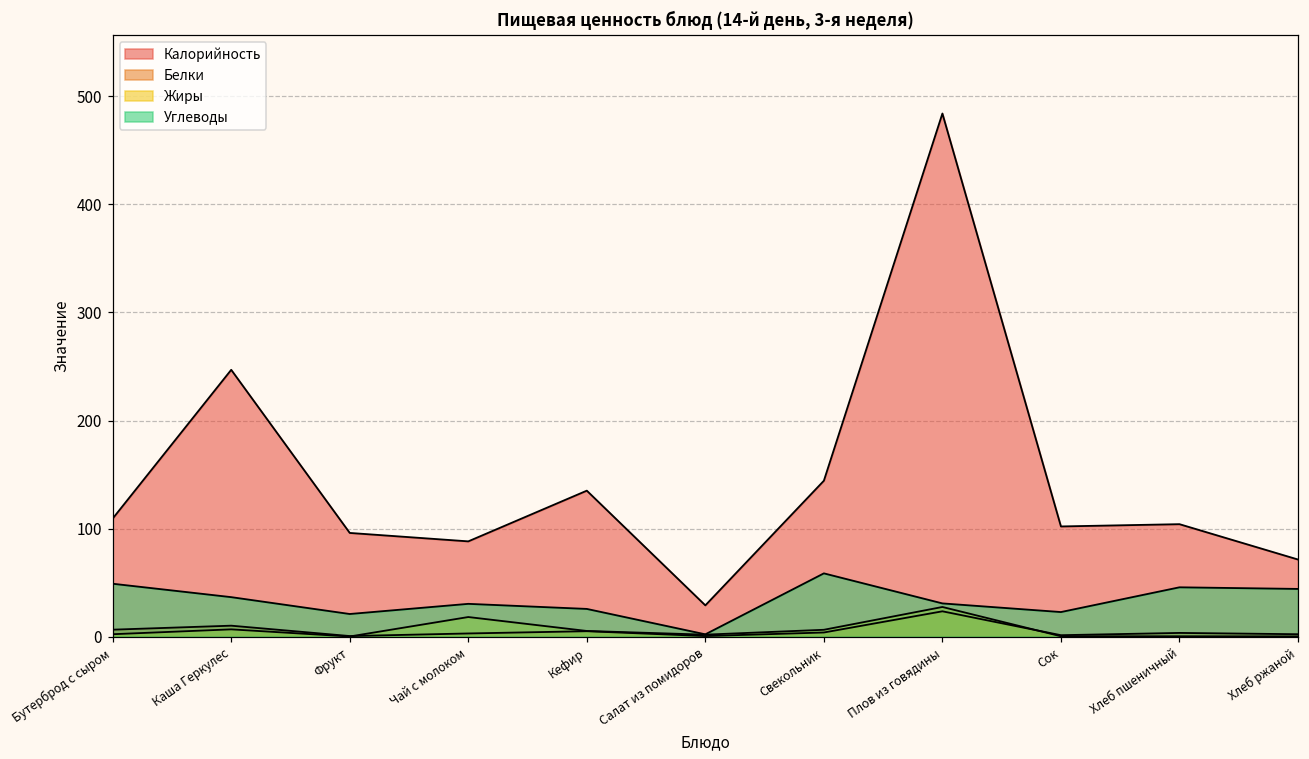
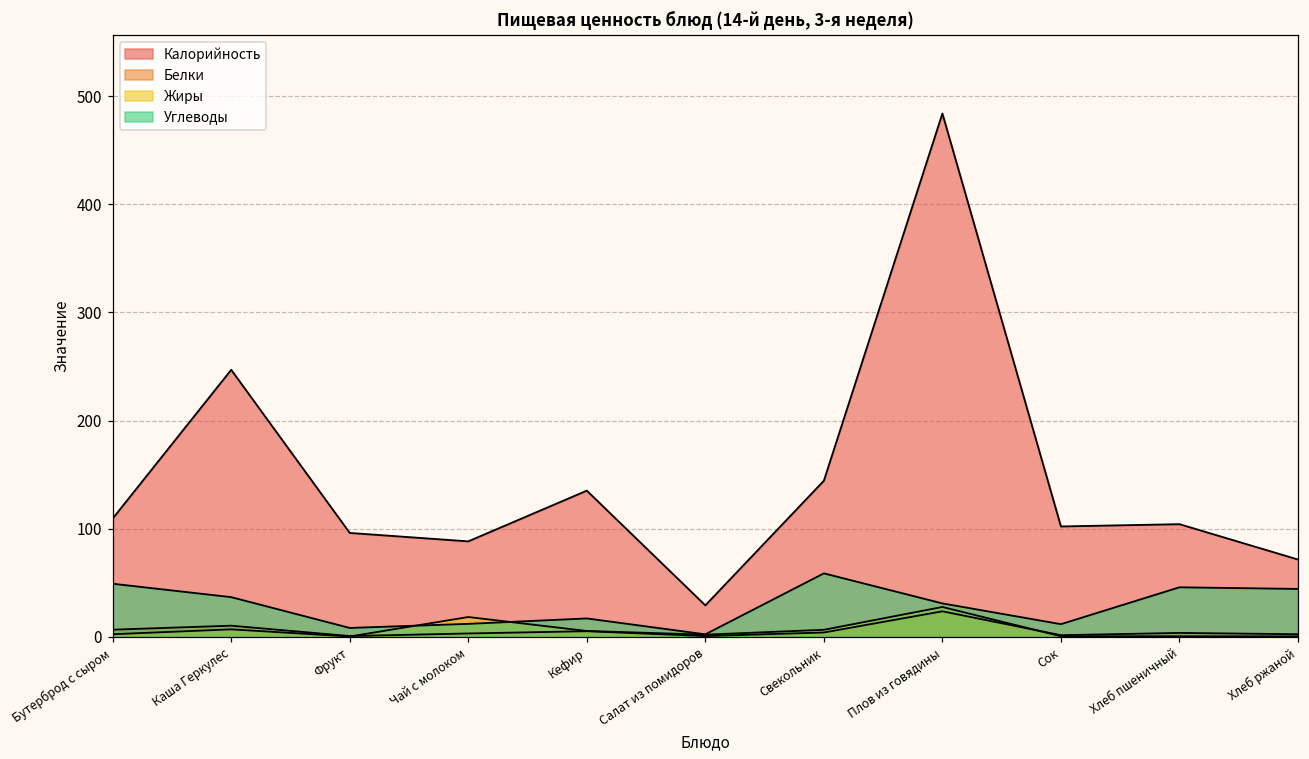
Углеводы, Фрукт: 20 -> 10
Углеводы, Чай с молоком: 30 -> 10
Углеводы, Кефир: 30 -> 20
Углеводы, Сок: 20 -> 10
